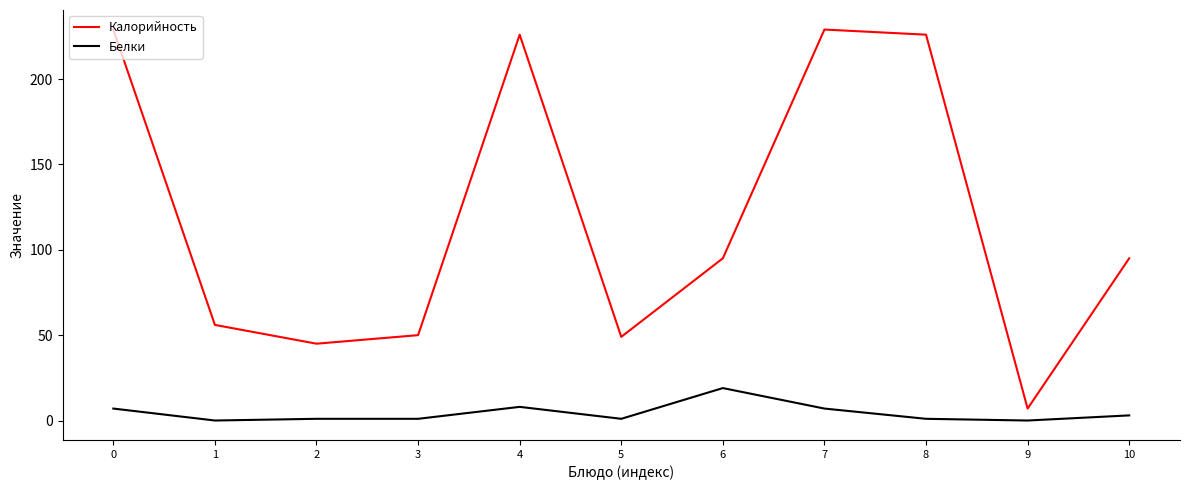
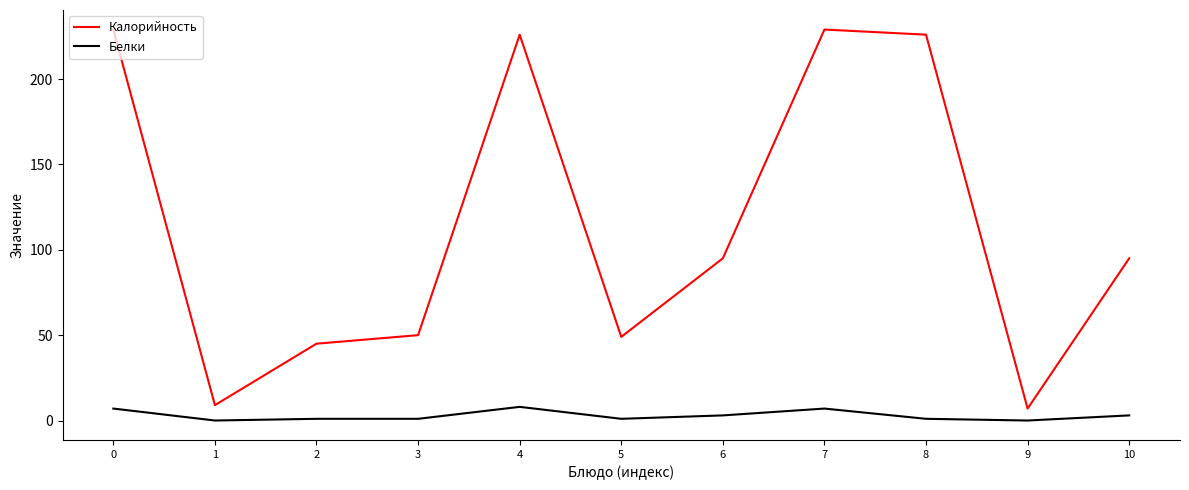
Калорийность, 1: 56 -> 9
Белки, 6: 19 -> 3
